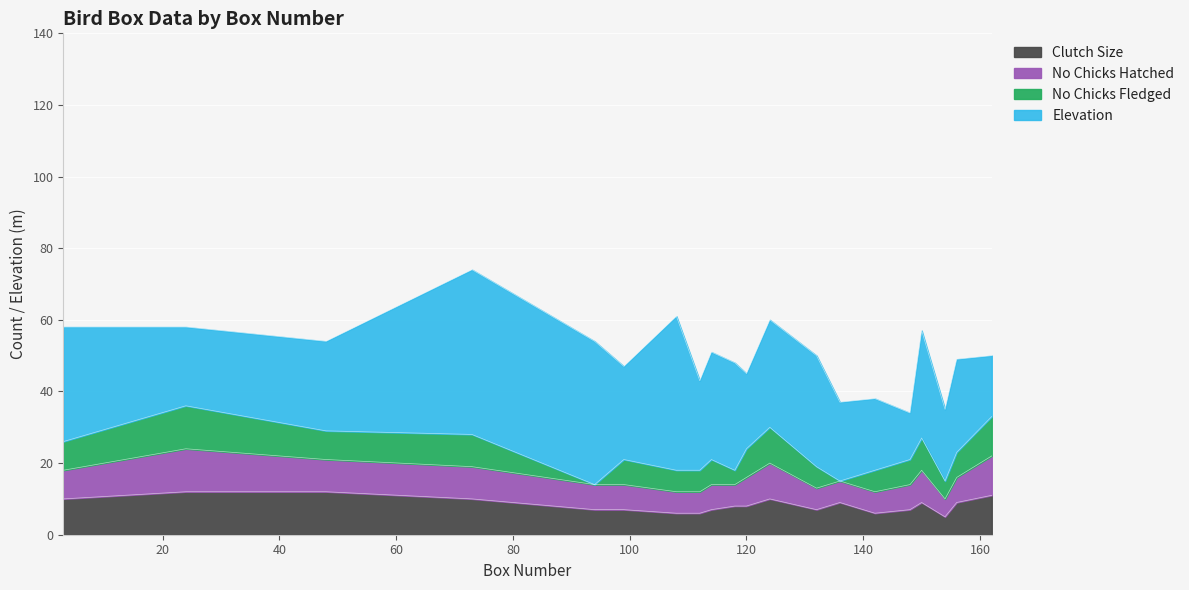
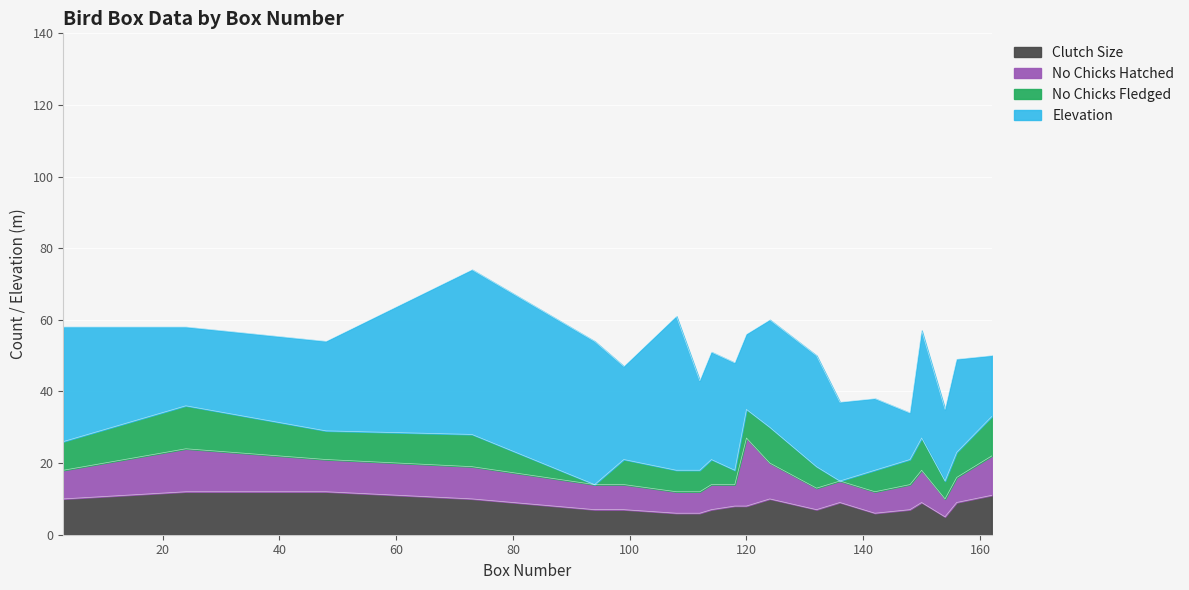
No Chicks Hatched, 120: 8 -> 19
